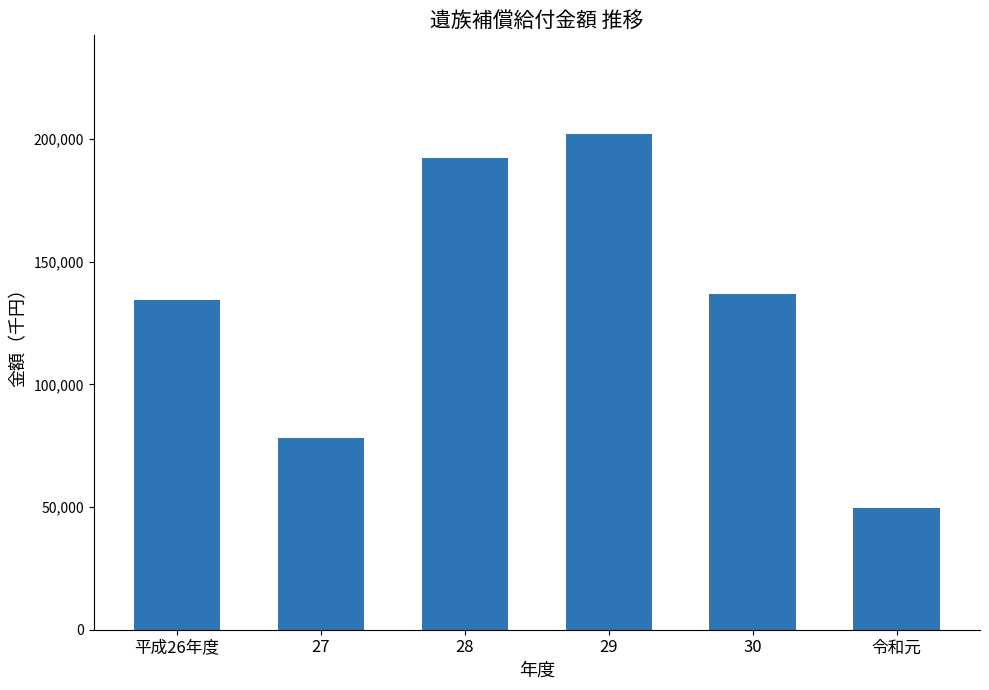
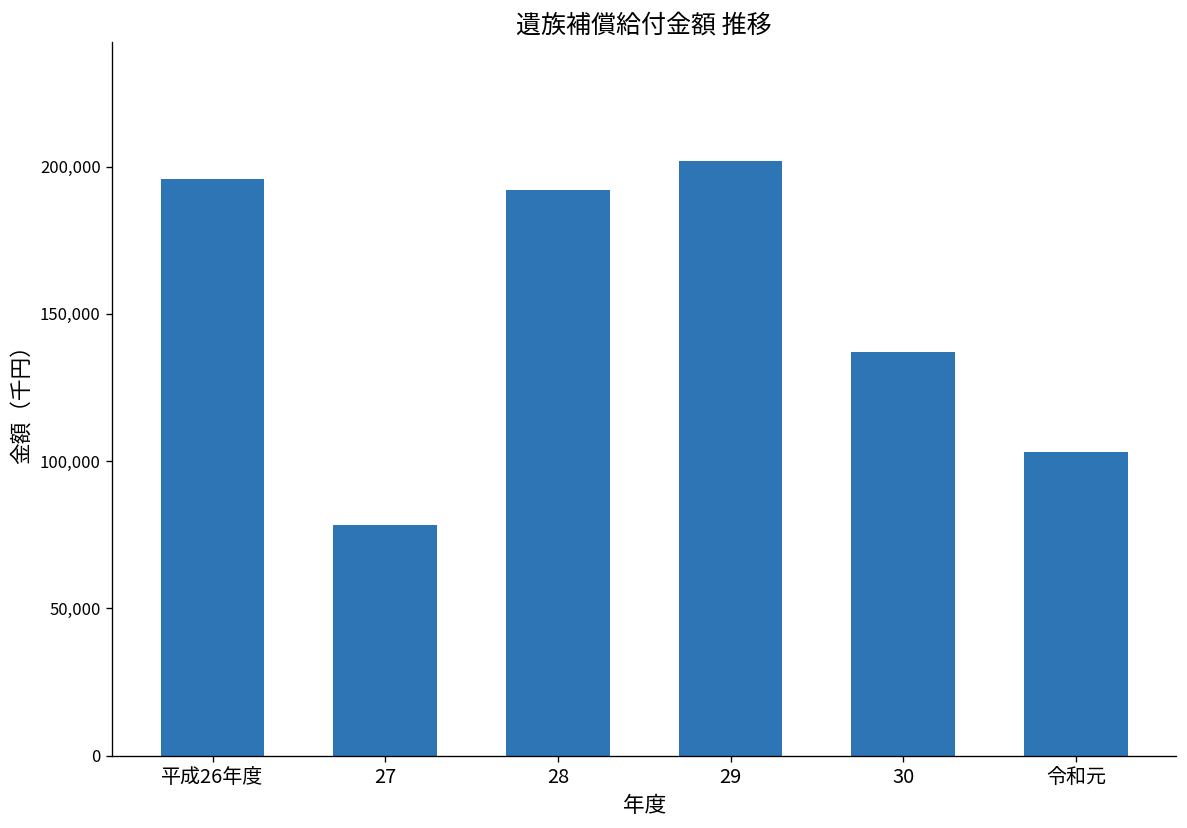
平成26年度: 134,000 -> 196,000
令和元: 50,000 -> 103,000
